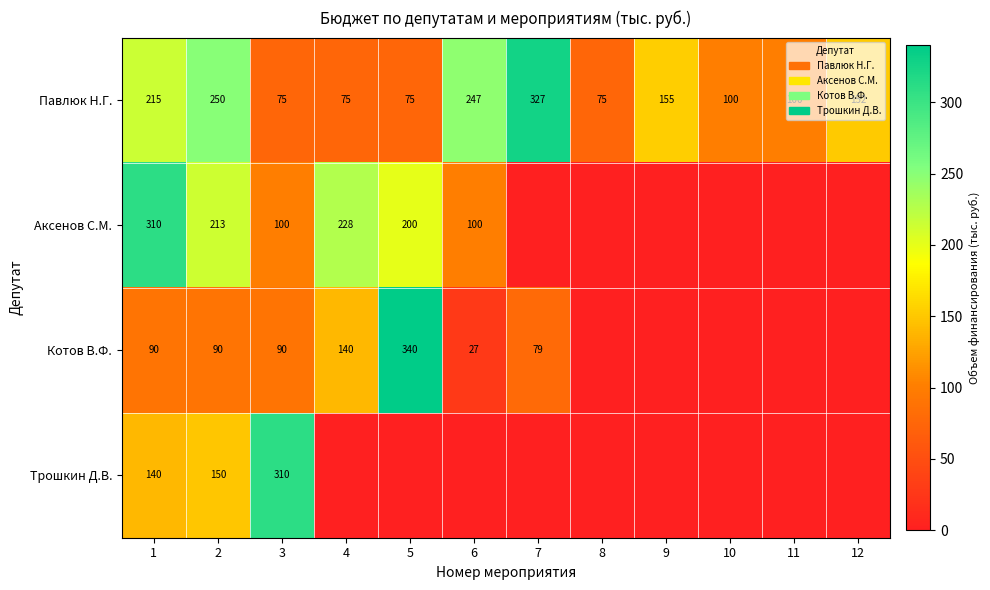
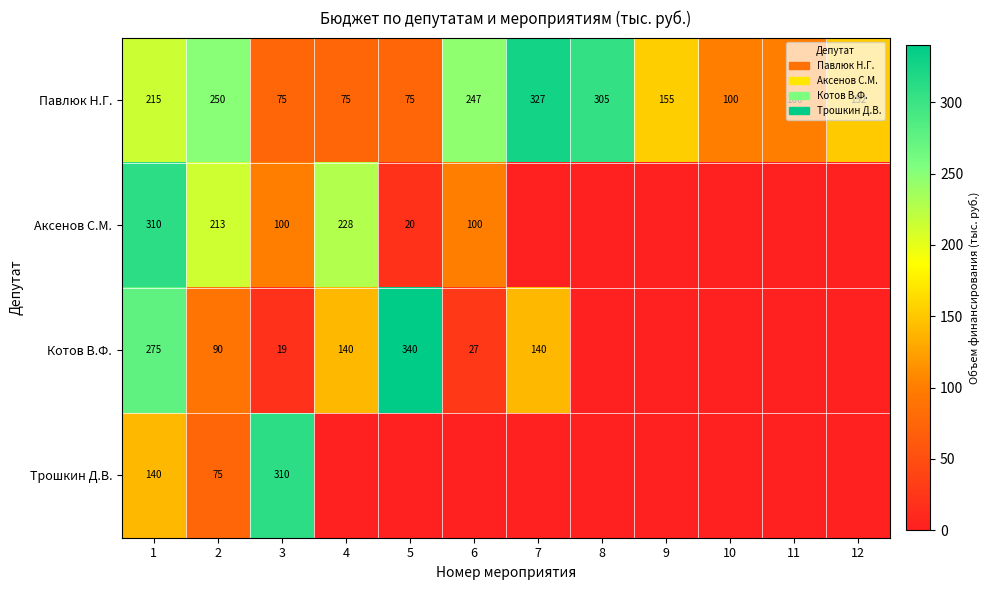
Павлюк Н.Г., 8: 75 -> 305
Аксенов С.М., 5: 200 -> 20
Котов В.Ф., 1: 90 -> 275
Котов В.Ф., 3: 90 -> 19
Котов В.Ф., 7: 79 -> 140
Трошкин Д.В., 2: 150 -> 75
